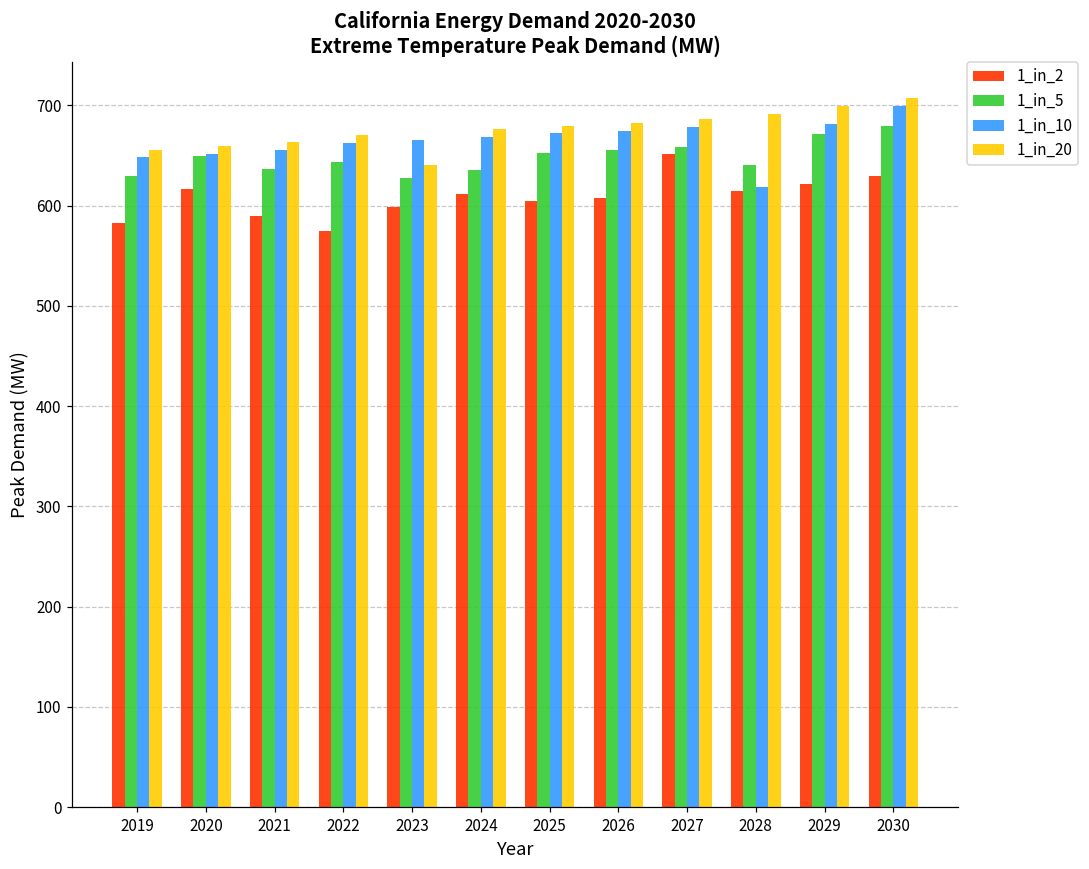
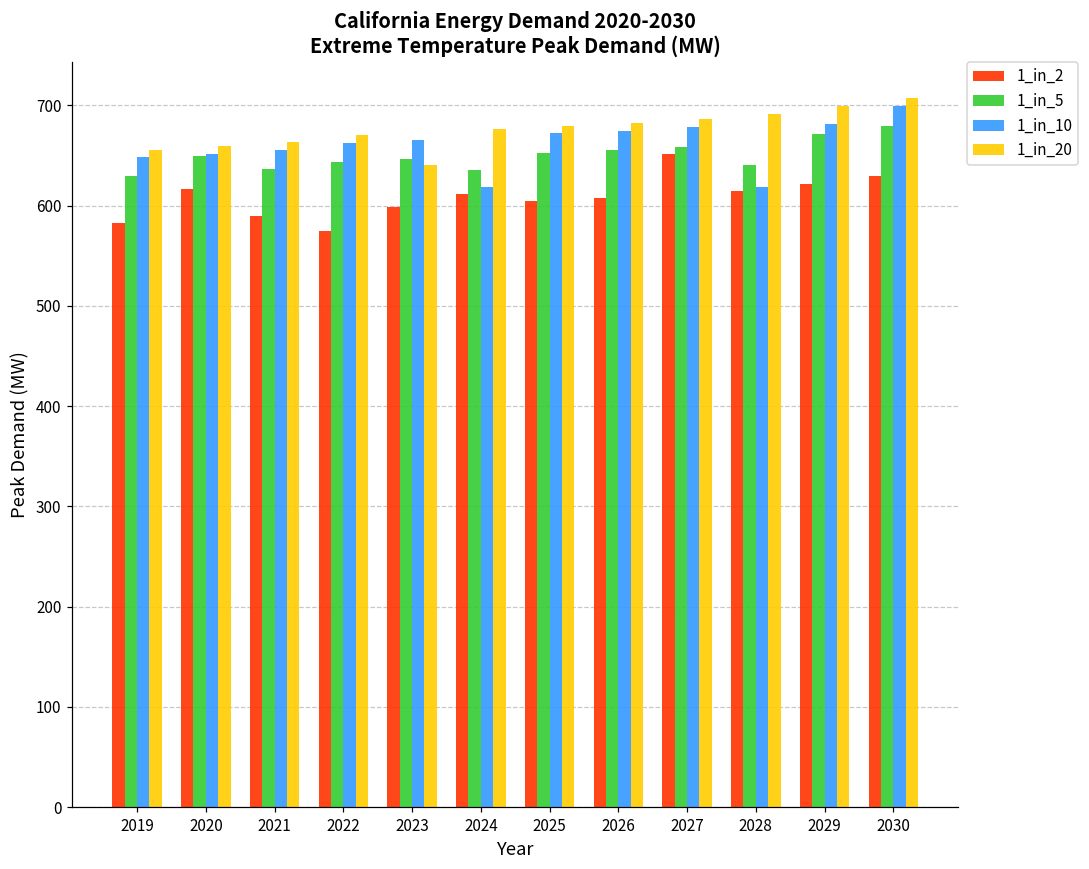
1_in_5, 2023: 630 -> 650
1_in_10, 2024: 670 -> 620
